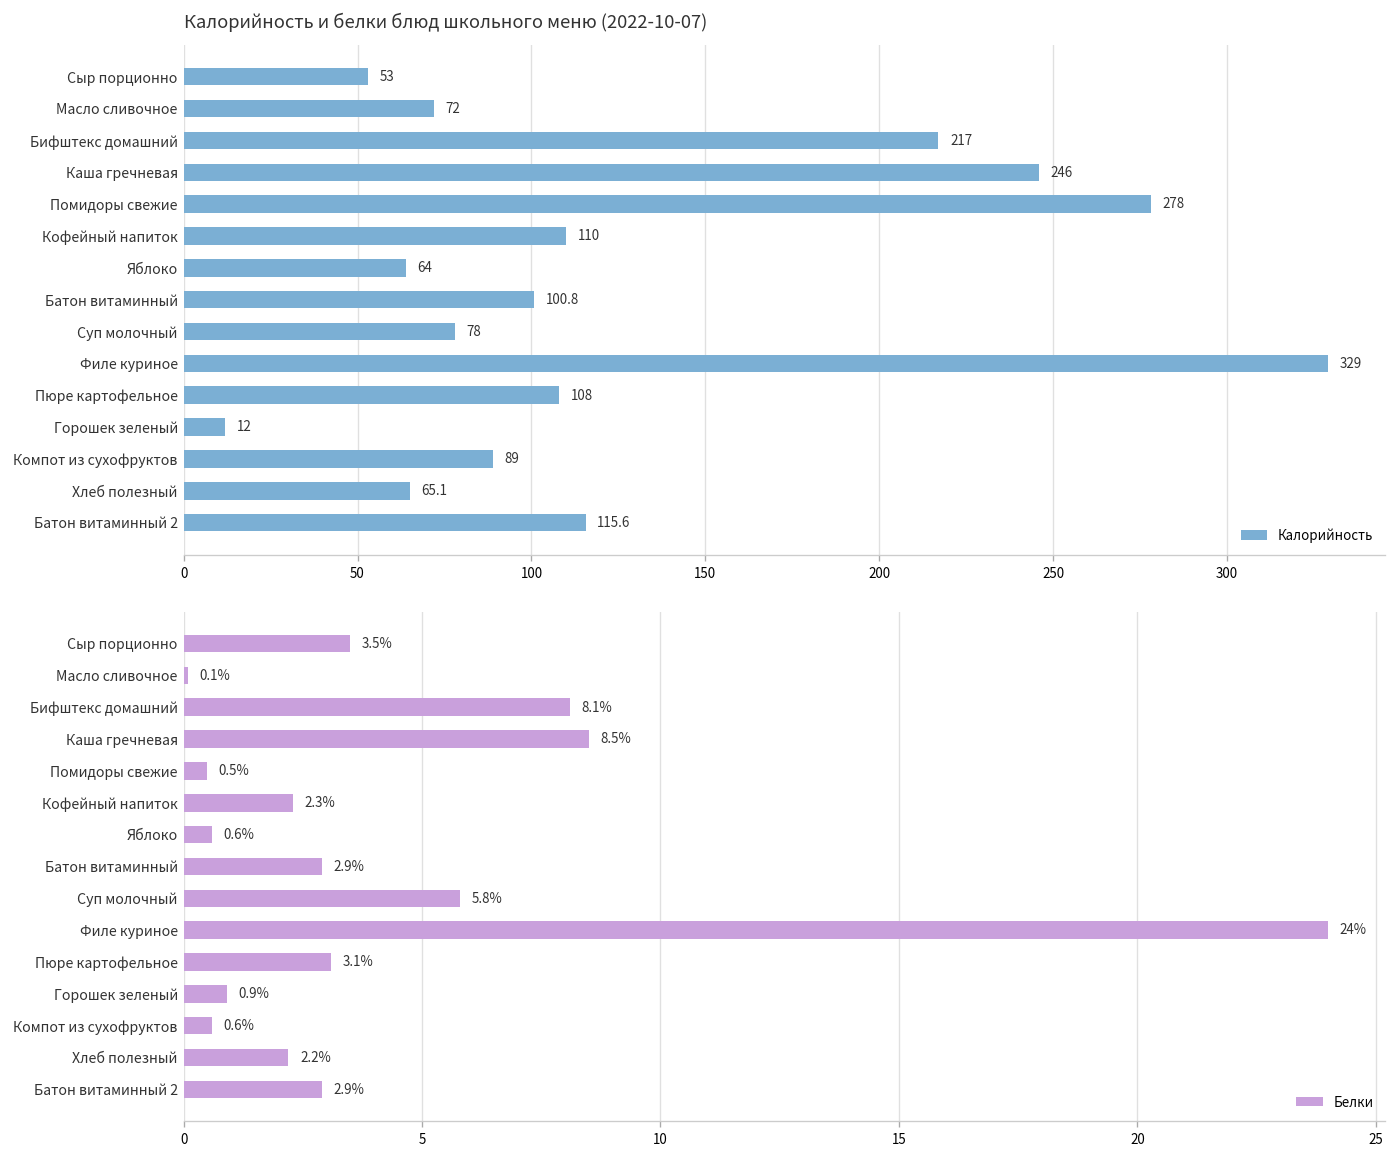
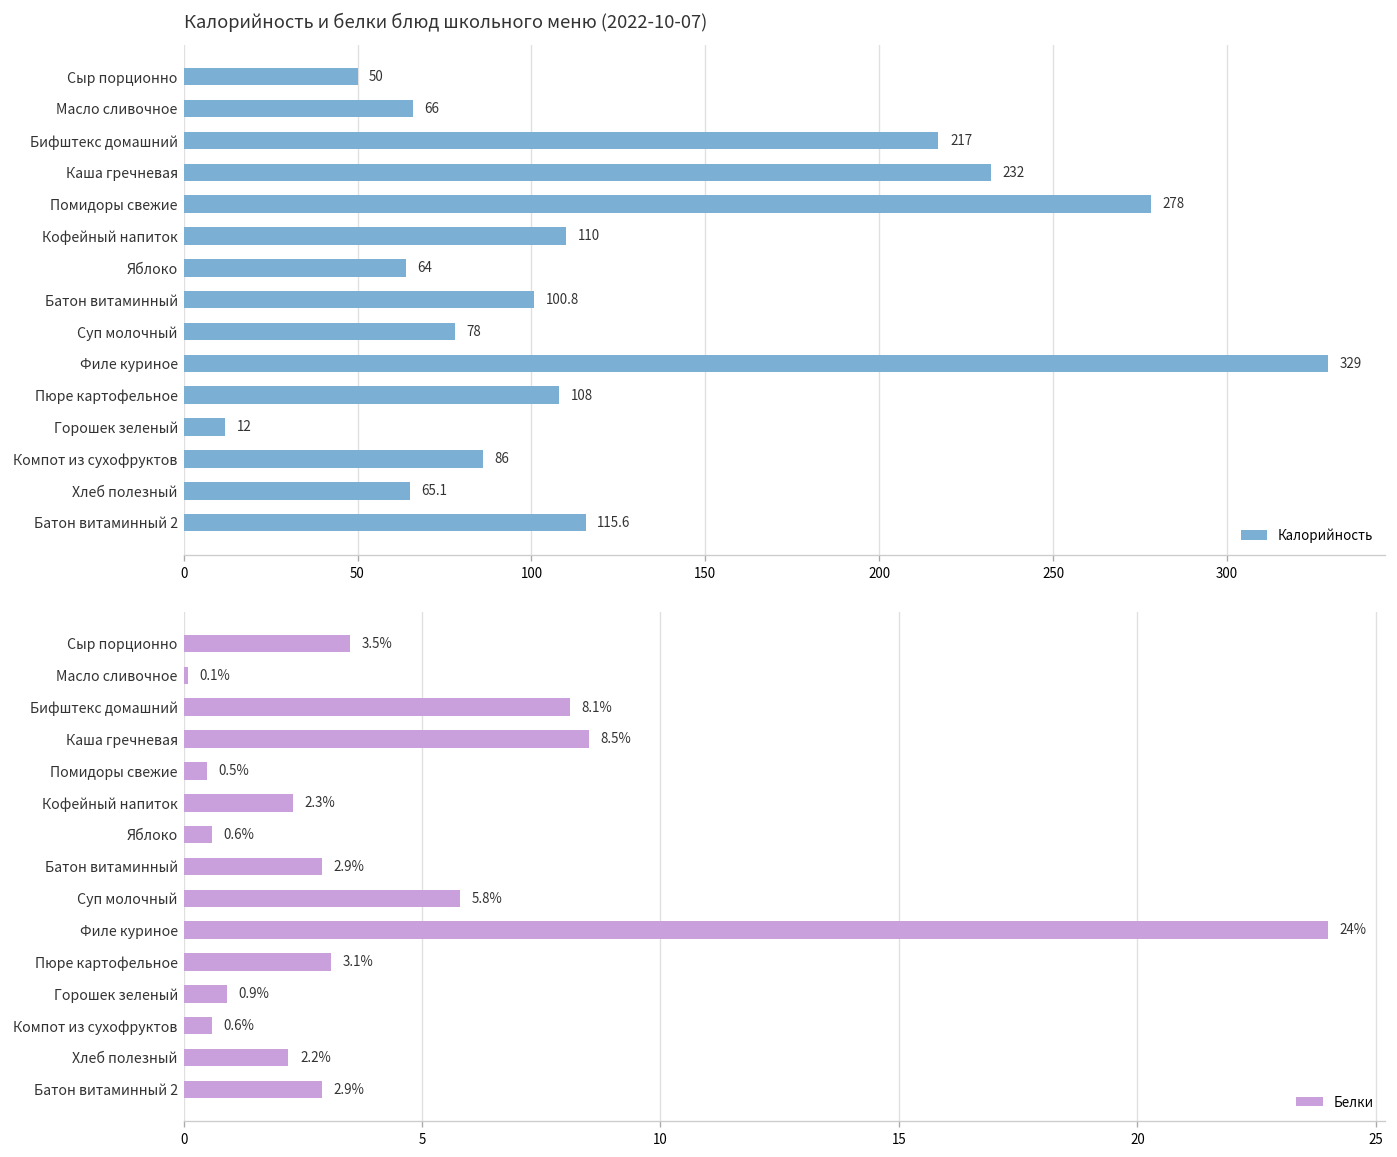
Калорийность и белки блюд школьного меню (2022-10-07), Сыр порционно: 53 -> 50
Калорийность и белки блюд школьного меню (2022-10-07), Масло сливочное: 72 -> 66
Калорийность и белки блюд школьного меню (2022-10-07), Каша гречневая: 246 -> 232
Калорийность и белки блюд школьного меню (2022-10-07), Компот из сухофруктов: 89 -> 86
